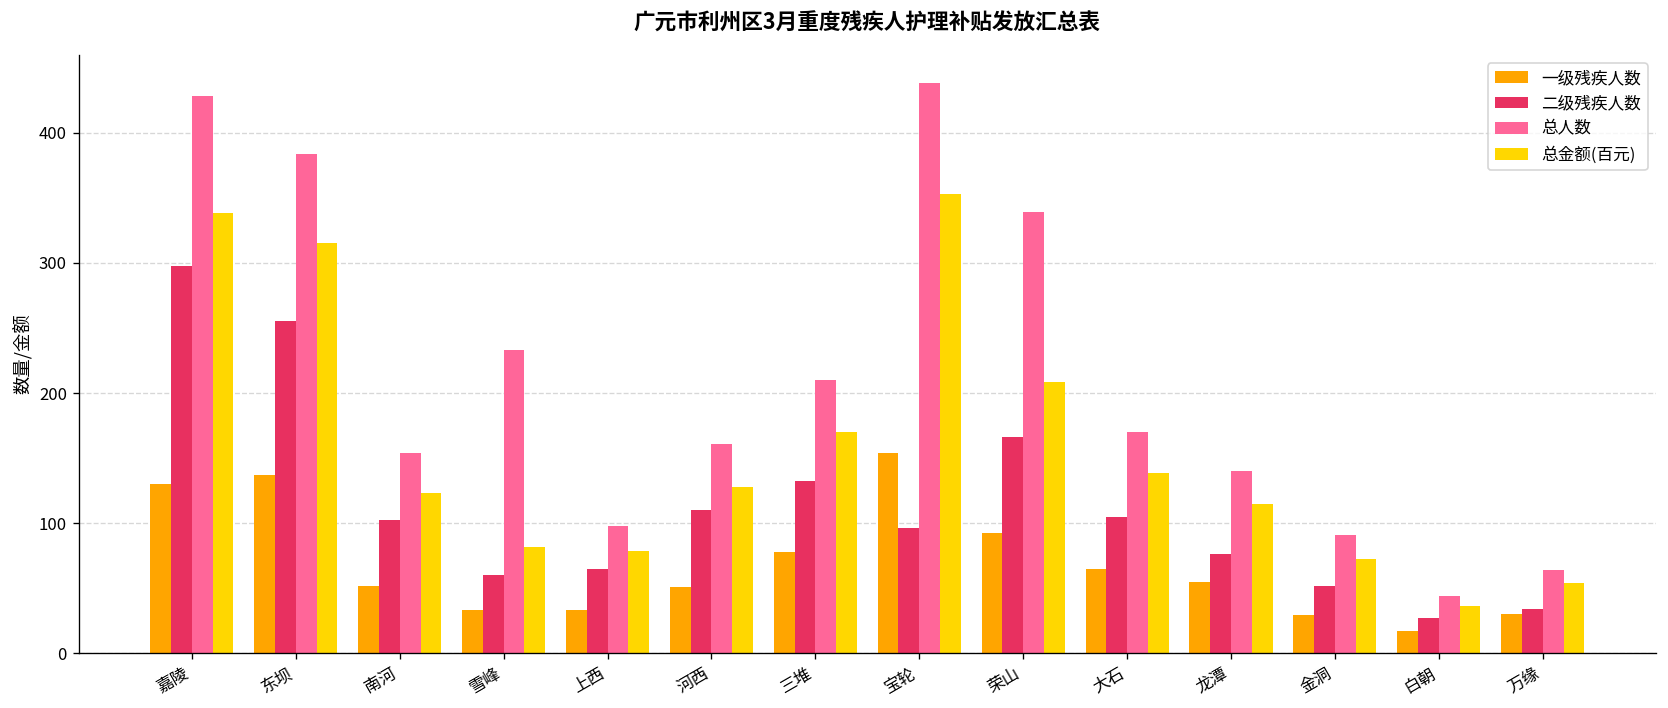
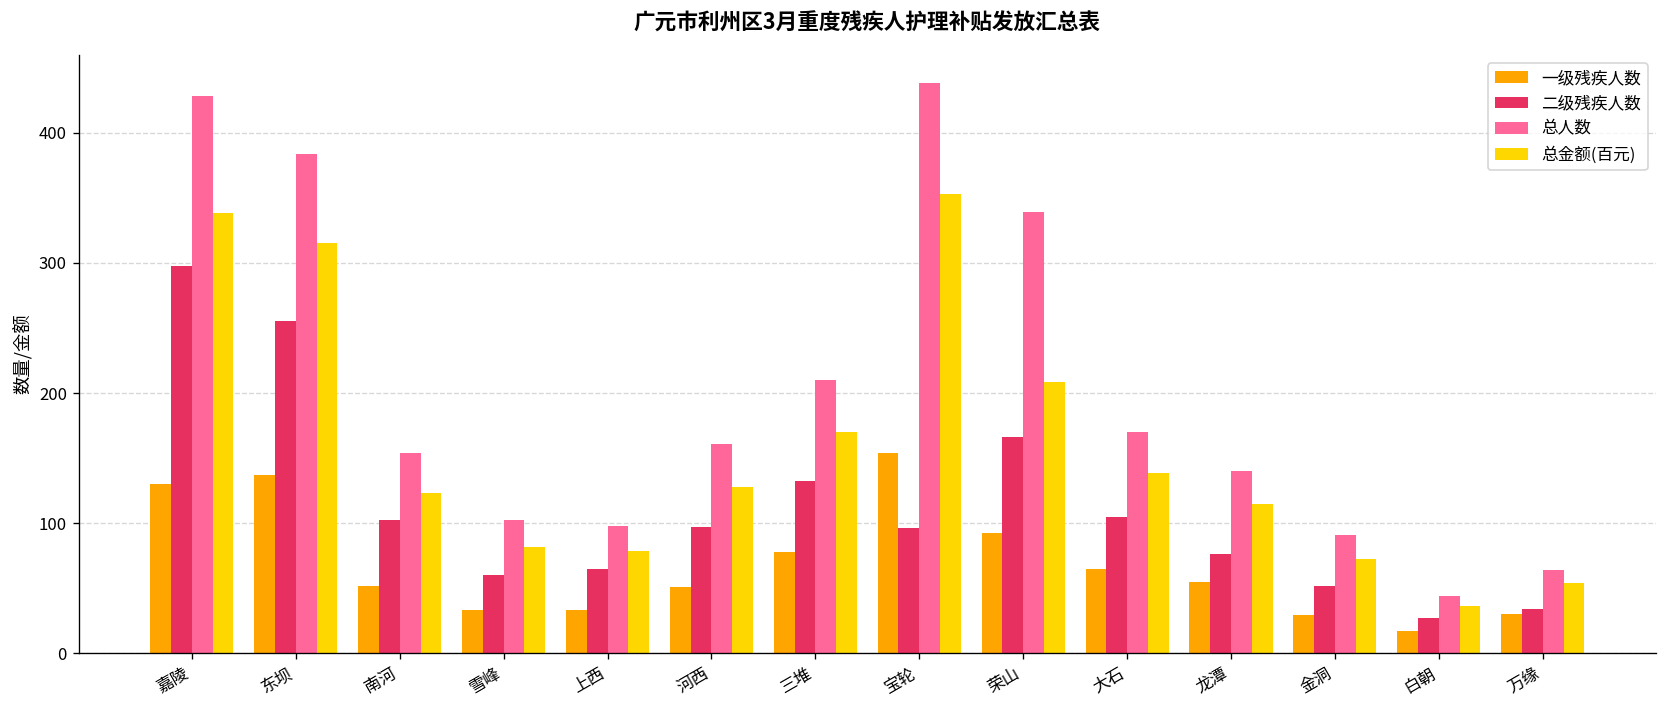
总人数, 雪峰: 233 -> 102
二级残疾人数, 河西: 110 -> 97
